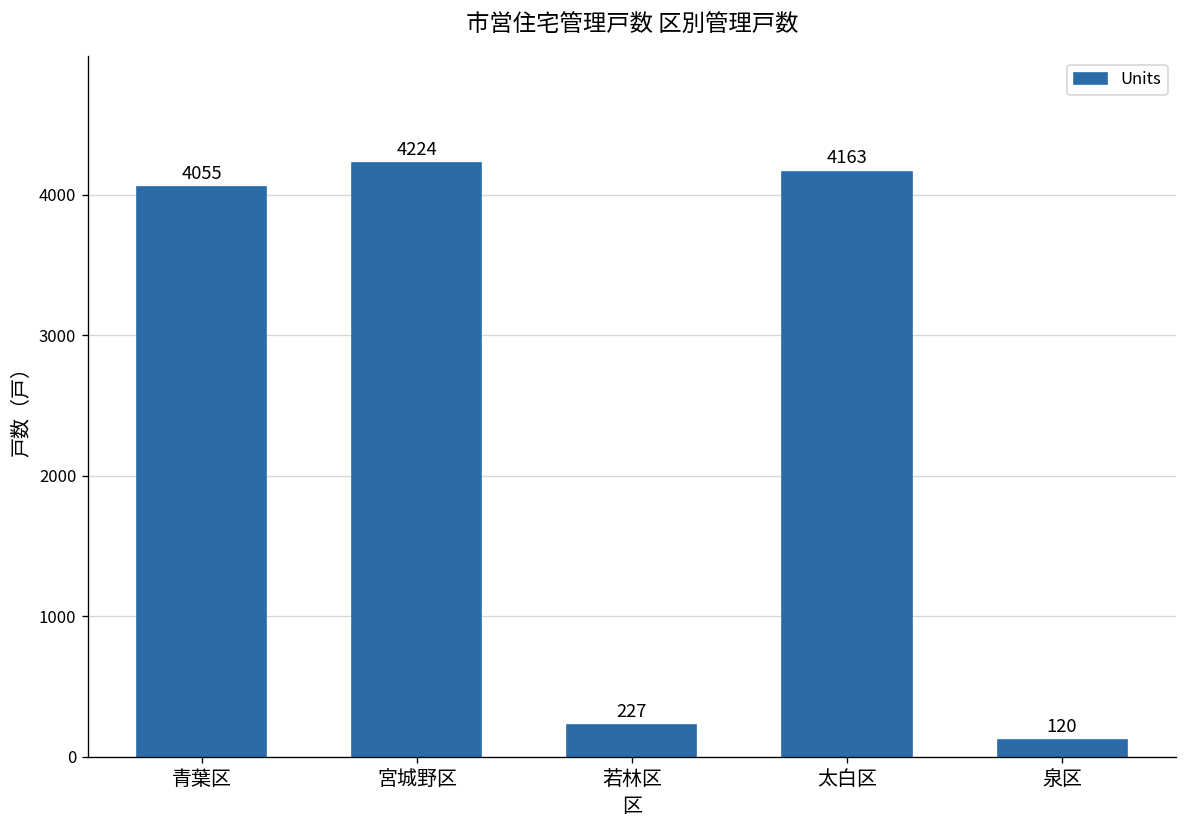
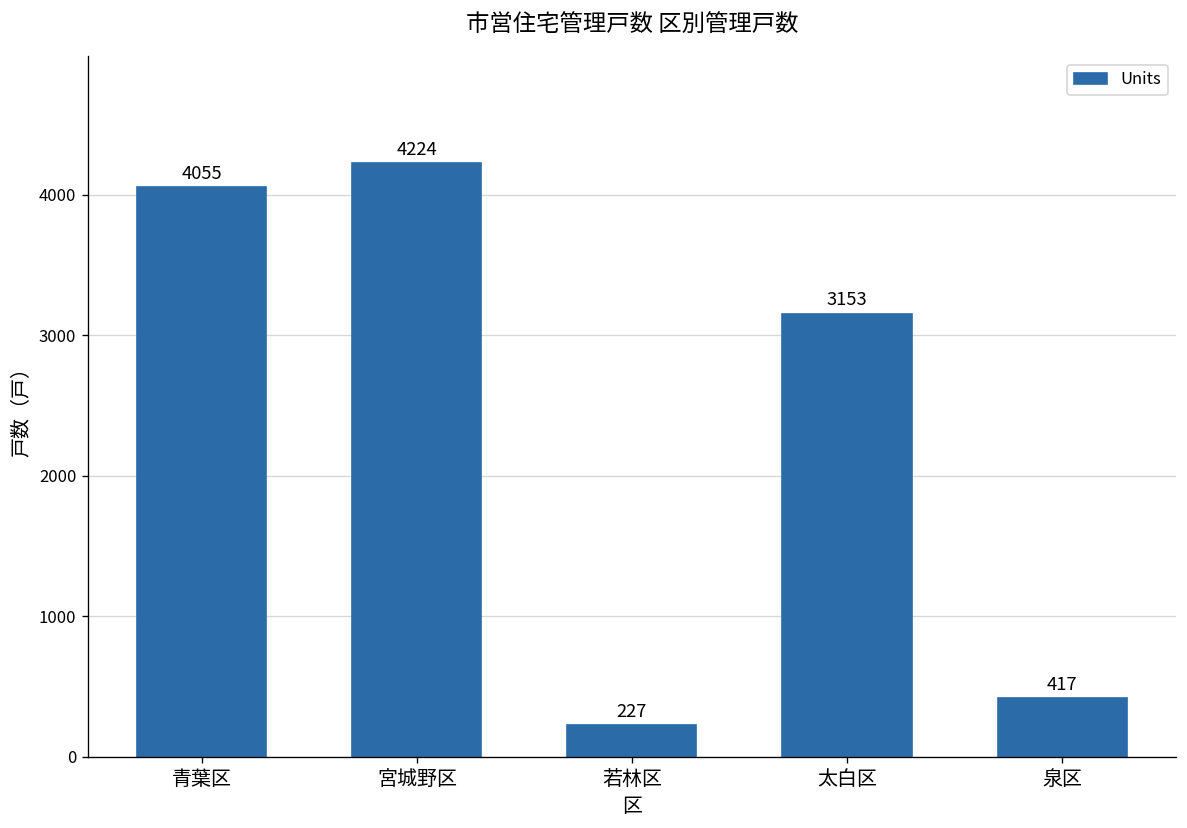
太白区: 4163 -> 3153
泉区: 120 -> 417
